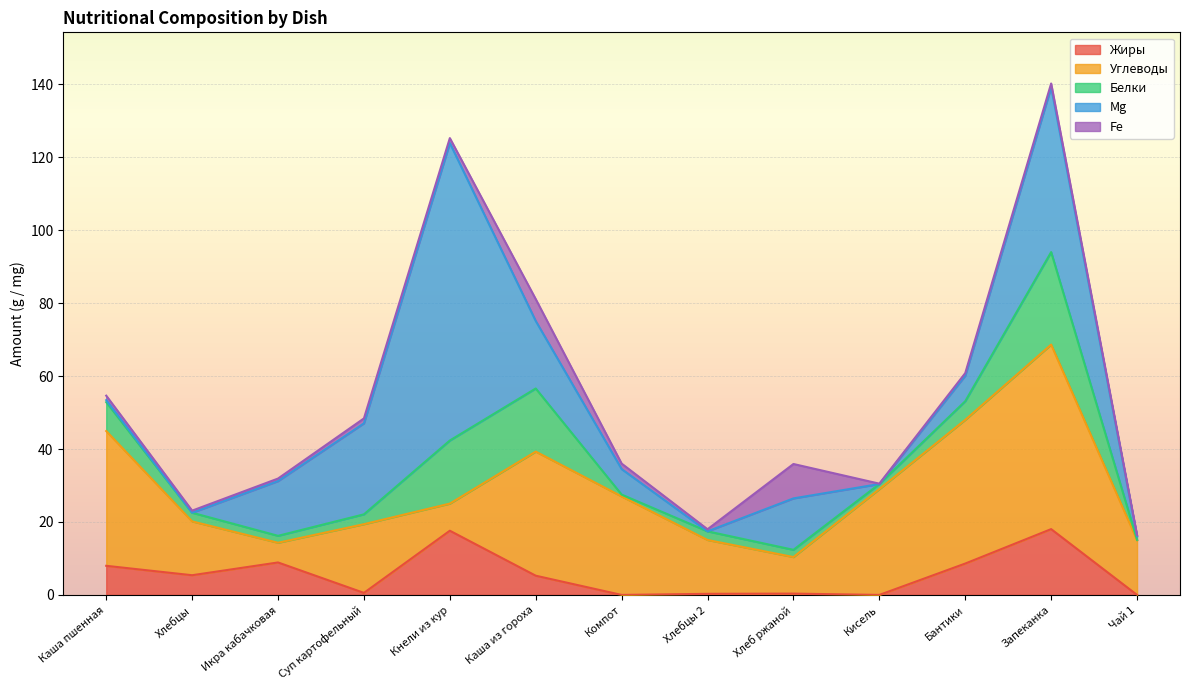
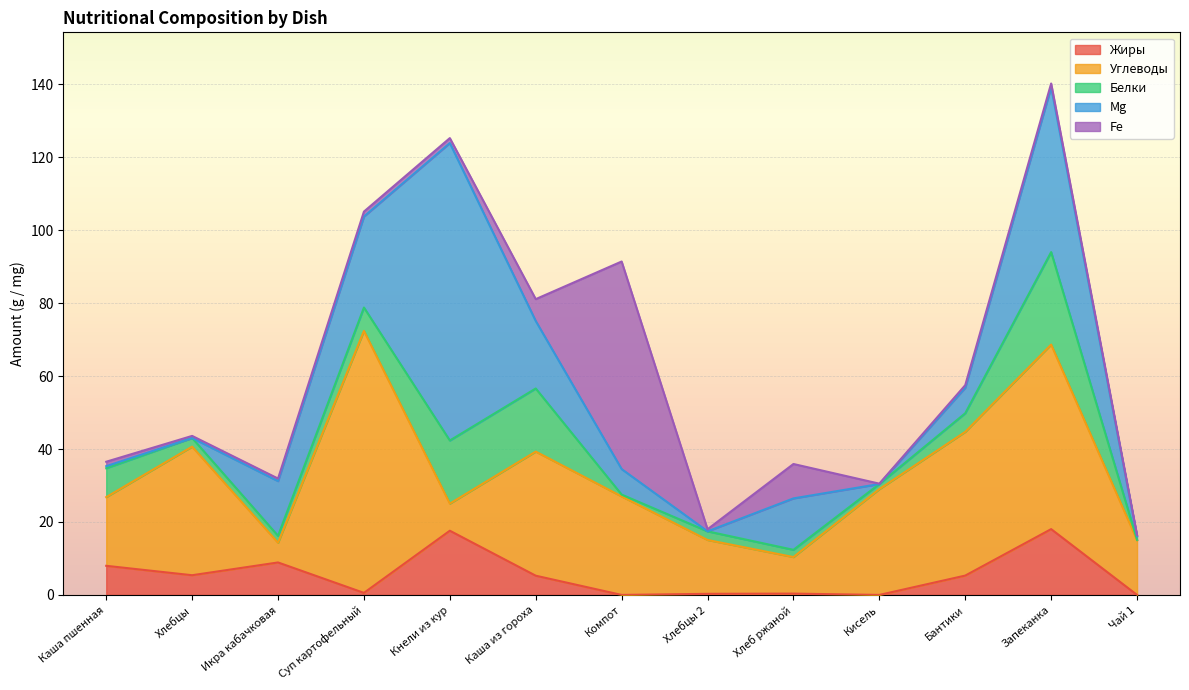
Углеводы, Каша пшенная: 37 -> 19
Углеводы, Хлебцы: 15 -> 35
Углеводы, Суп картофельный: 19 -> 72
Белки, Суп картофельный: 3 -> 6
Fe, Компот: 2 -> 57
Жиры, Бантики: 9 -> 5
